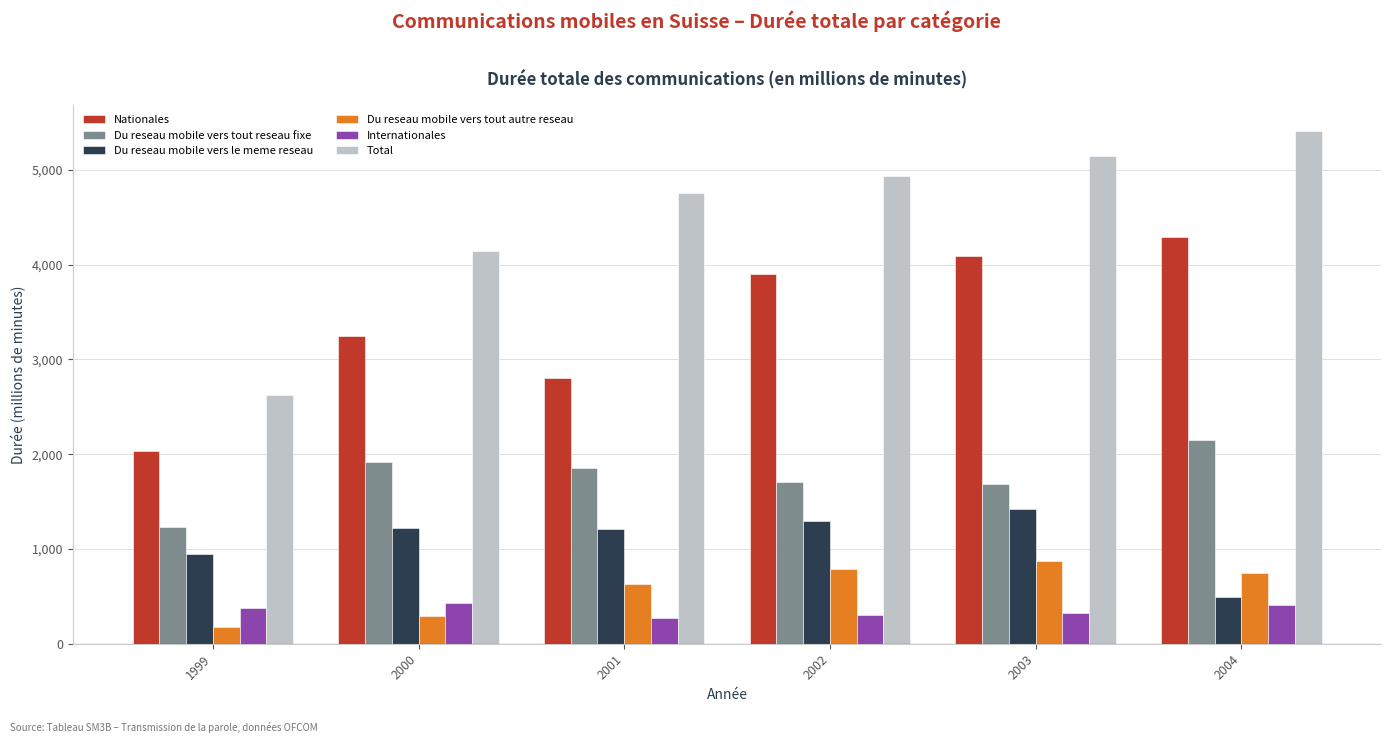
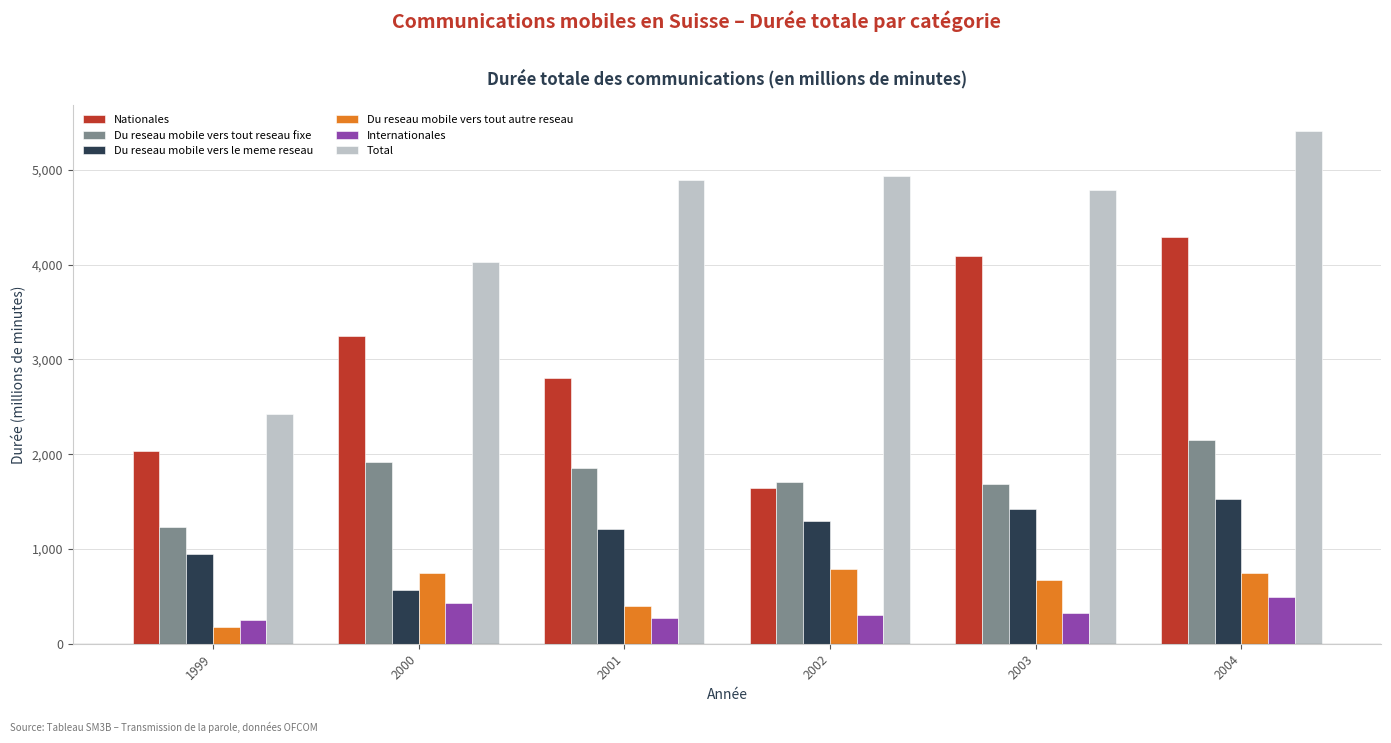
Internationales, 1999: 400 -> 300
Total, 1999: 2,600 -> 2,400
Du reseau mobile vers le meme reseau, 2000: 1,200 -> 600
Du reseau mobile vers tout autre reseau, 2000: 300 -> 700
Total, 2000: 4,100 -> 4,000
Du reseau mobile vers tout autre reseau, 2001: 600 -> 400
Total, 2001: 4,800 -> 4,900
Nationales, 2002: 3,900 -> 1,600
Du reseau mobile vers tout autre reseau, 2003: 900 -> 700
Total, 2003: 5,200 -> 4,800
Du reseau mobile vers le meme reseau, 2004: 500 -> 1,500
Internationales, 2004: 400 -> 500
